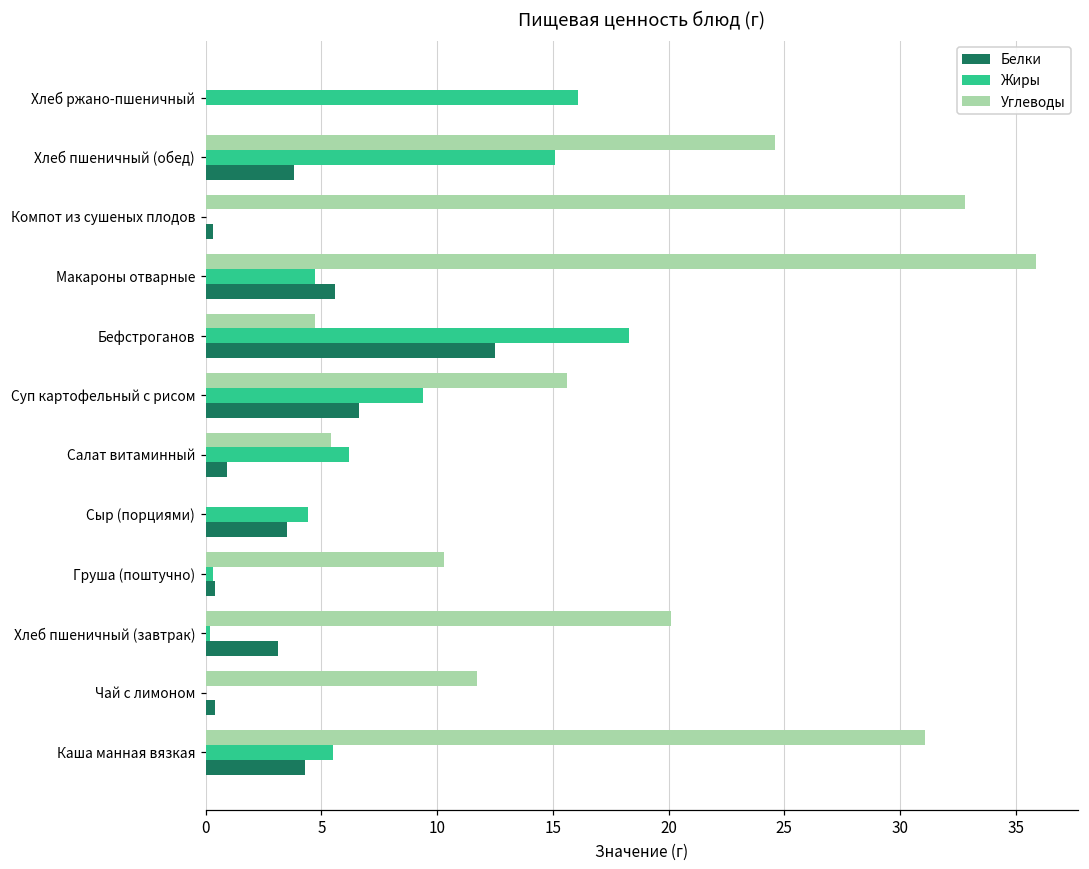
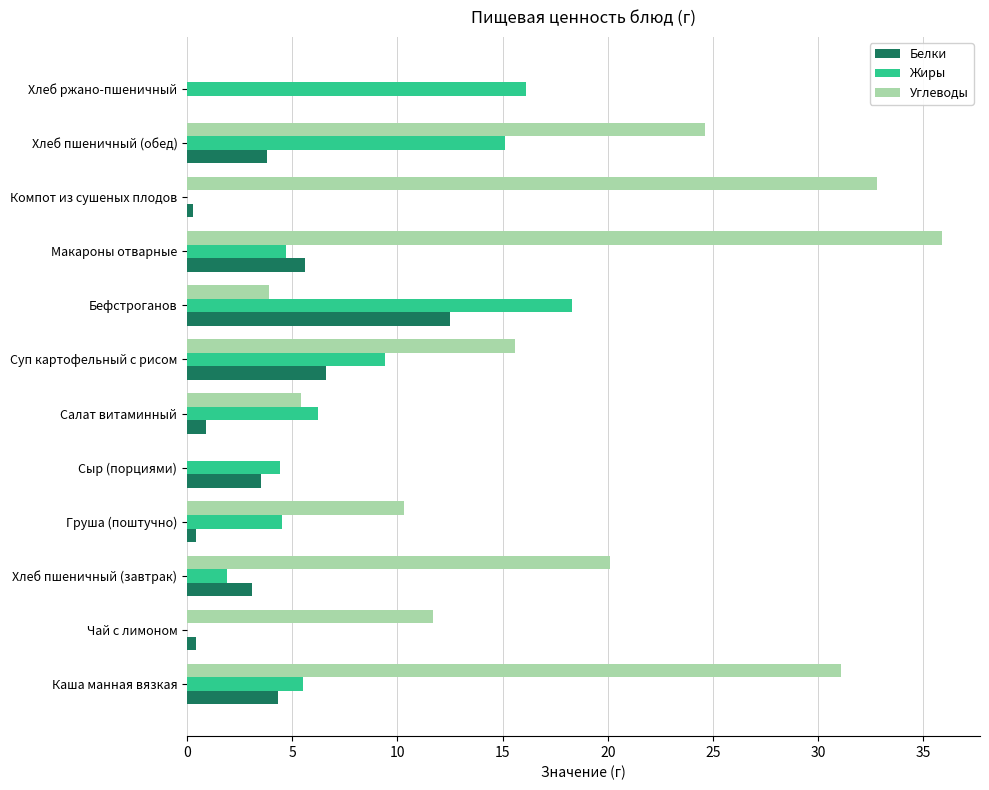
Углеводы, Бефстроганов: 4.7 -> 3.9
Жиры, Груша (поштучно): 0.3 -> 4.5
Жиры, Хлеб пшеничный (завтрак): 0.2 -> 1.9
